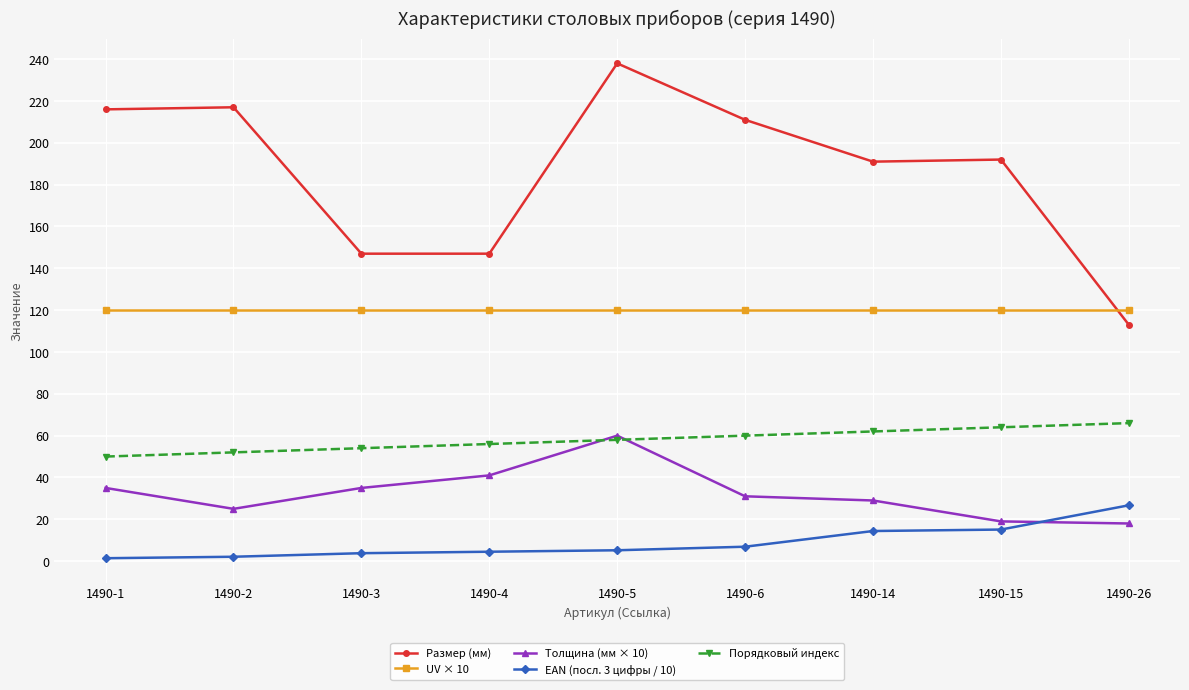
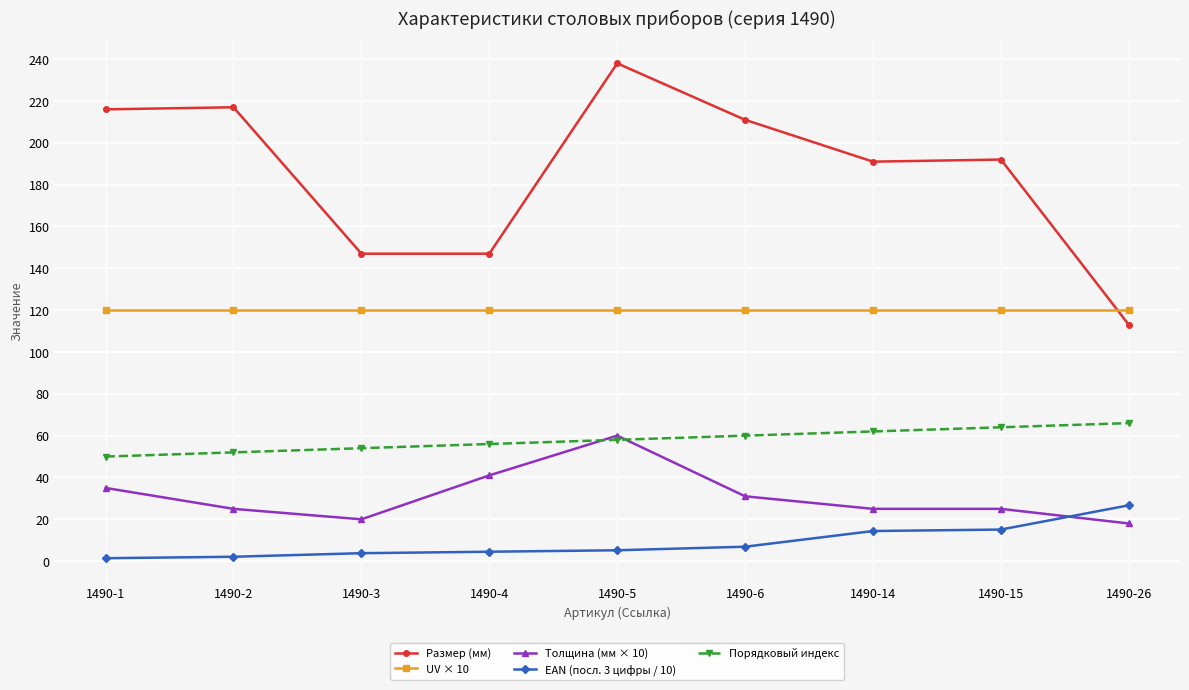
Толщина (мм × 10), 1490-3: 35 -> 20
Толщина (мм × 10), 1490-14: 29 -> 25
Толщина (мм × 10), 1490-15: 19 -> 25
